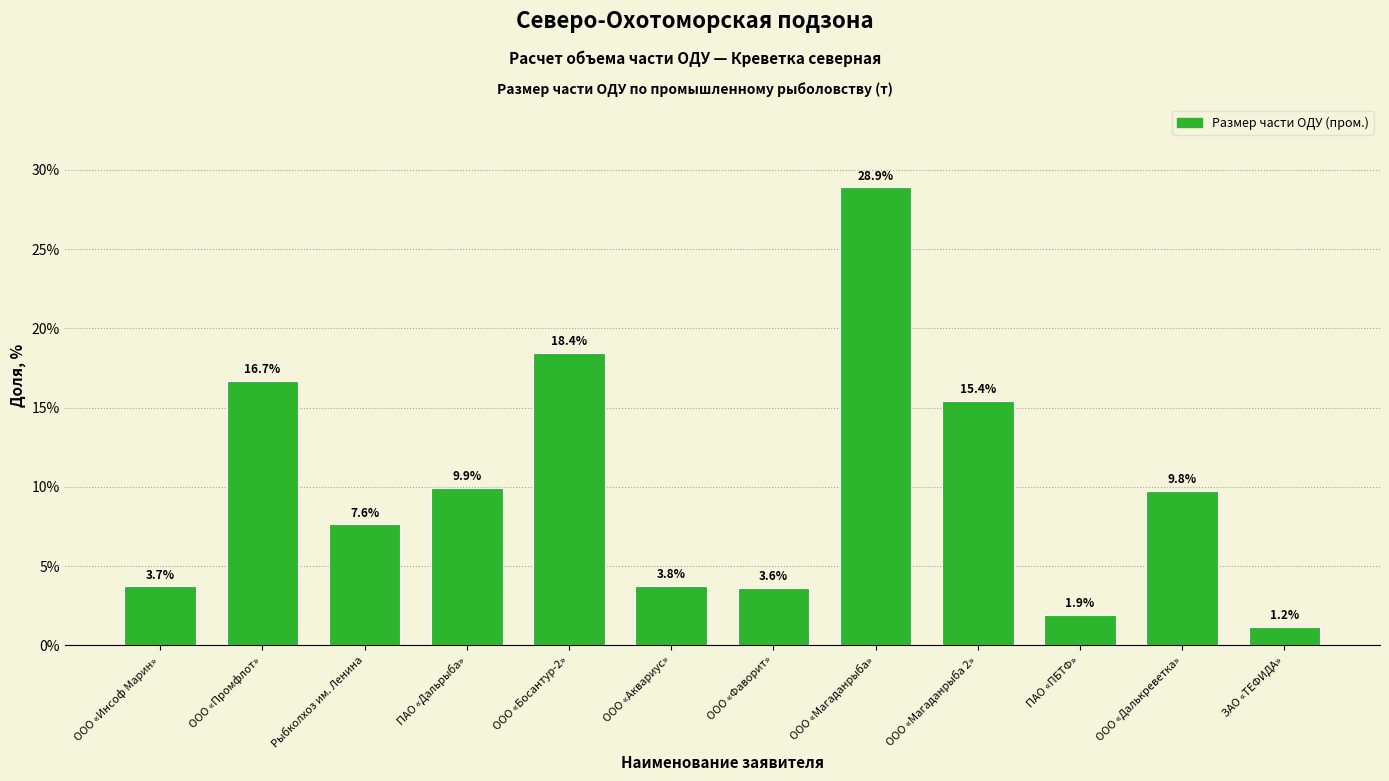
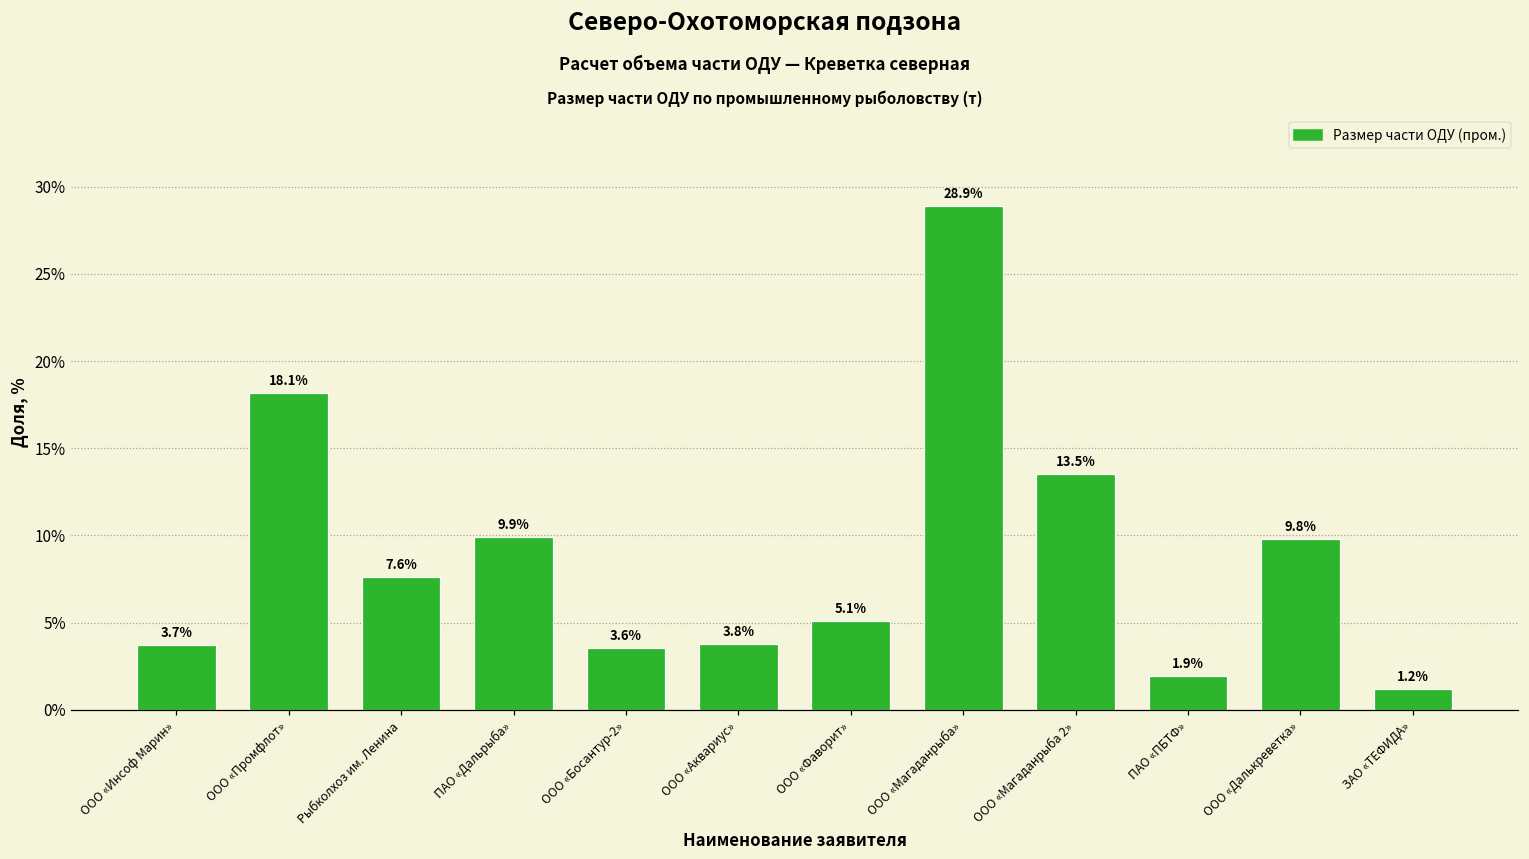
ООО «Промфлот»: 16.7% -> 18.1%
ООО «Босантур-2»: 18.4% -> 3.6%
ООО «Фаворит»: 3.6% -> 5.1%
ООО «Магаданрыба 2»: 15.4% -> 13.5%
